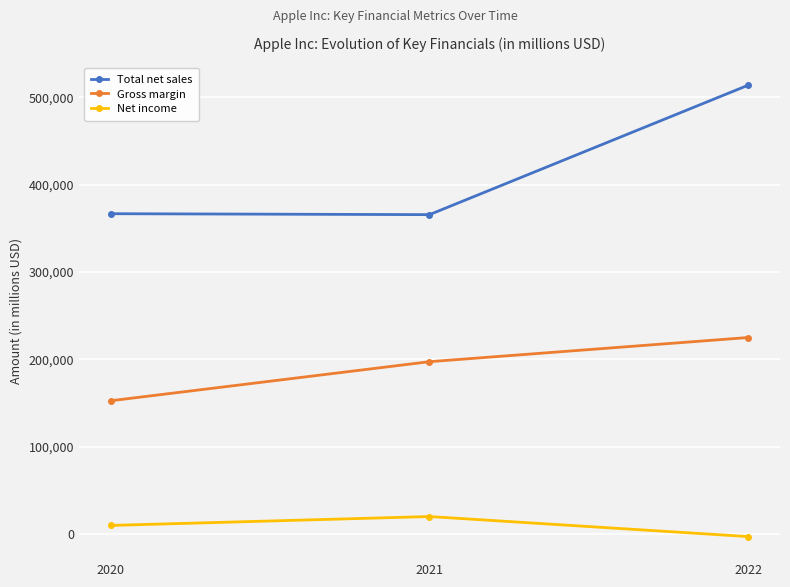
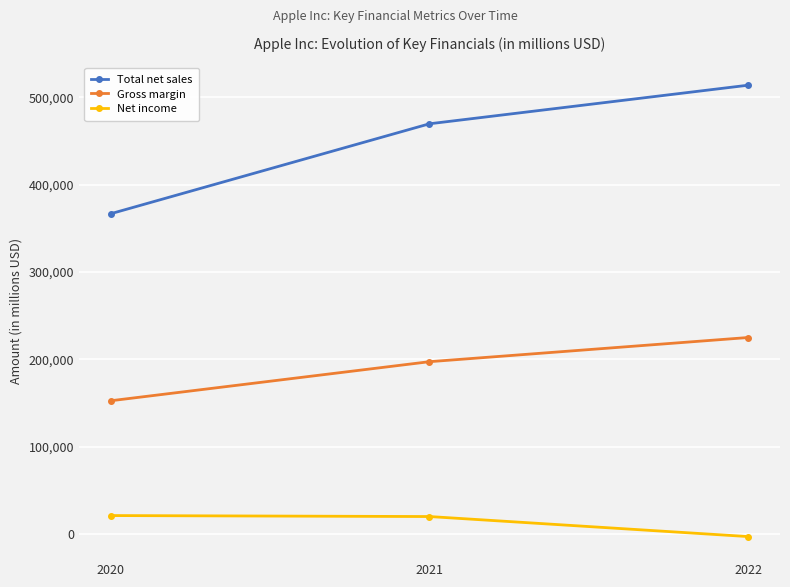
Net income, 2020: 10,000 -> 20,000
Total net sales, 2021: 370,000 -> 470,000
